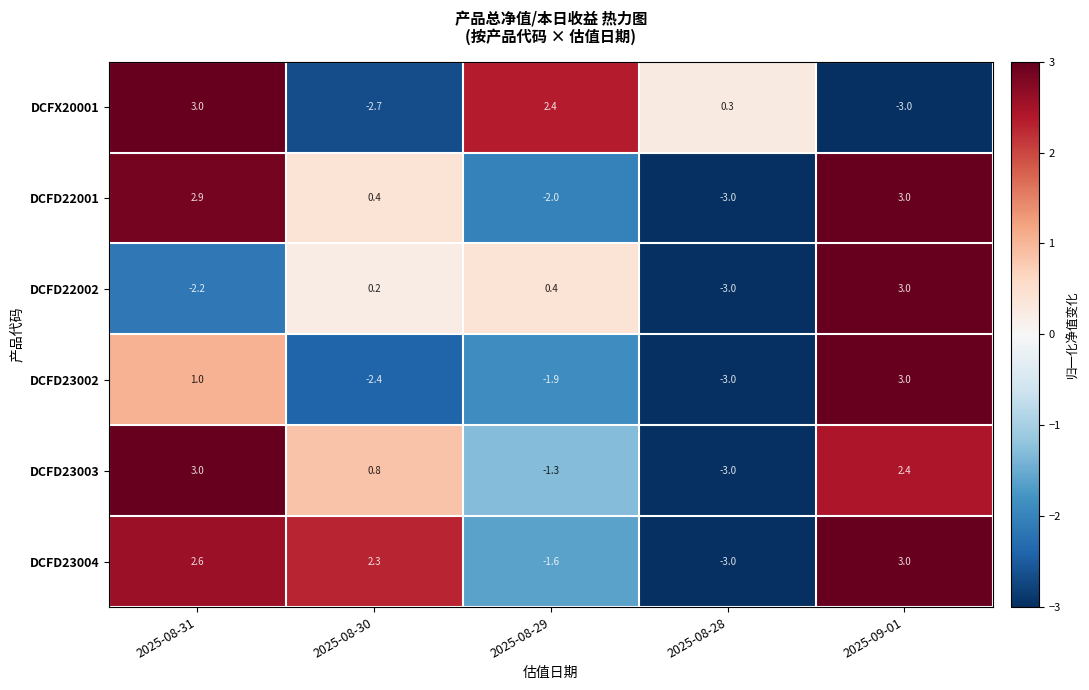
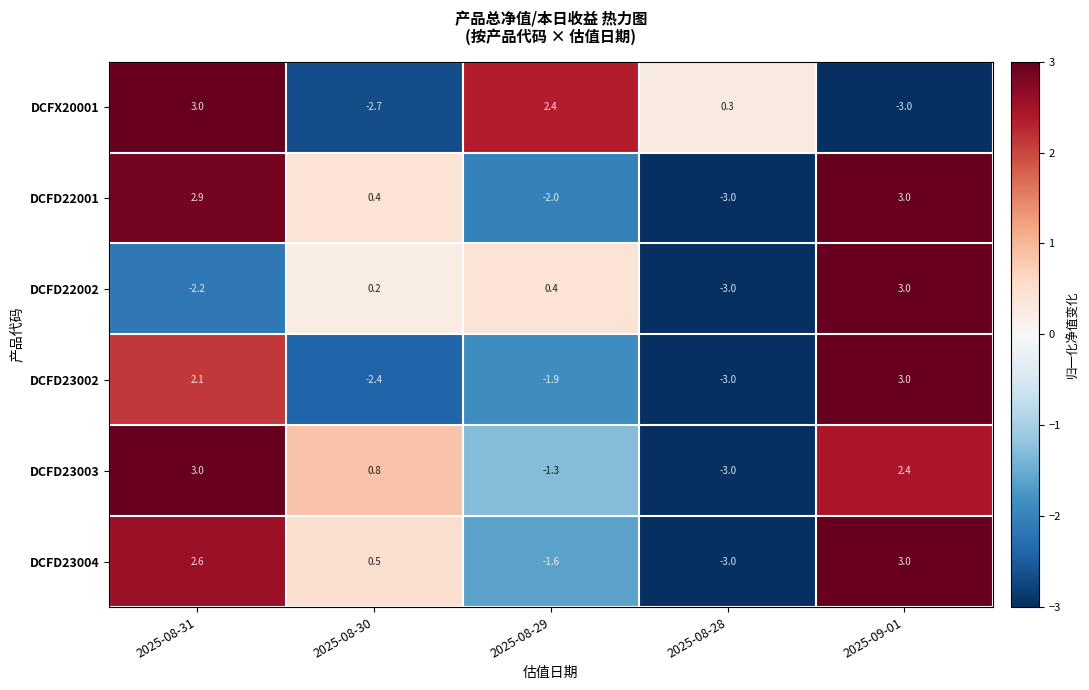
DCFD23002, 2025-08-31: 1.0 -> 2.1
DCFD23004, 2025-08-30: 2.3 -> 0.5
